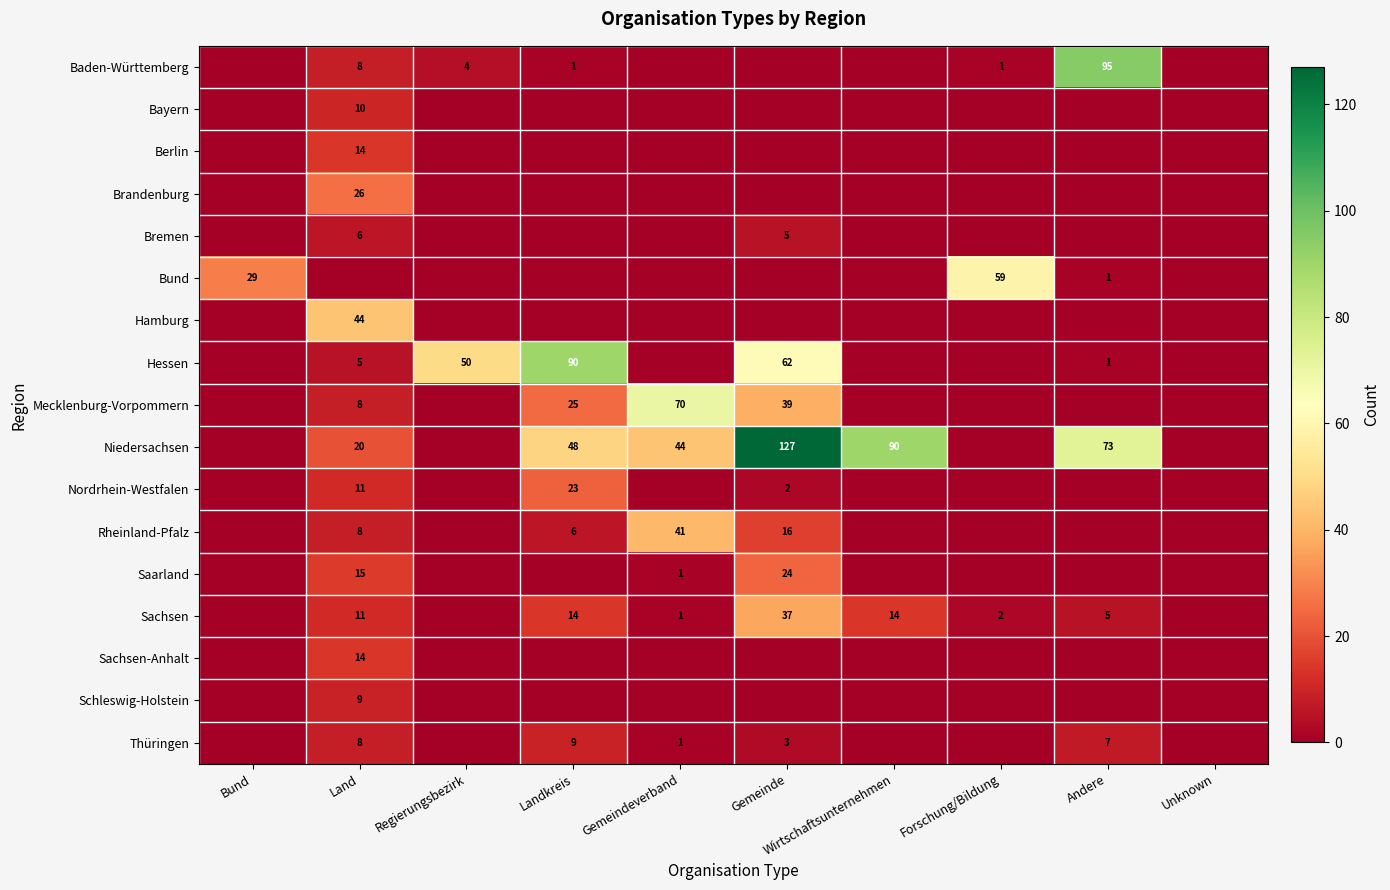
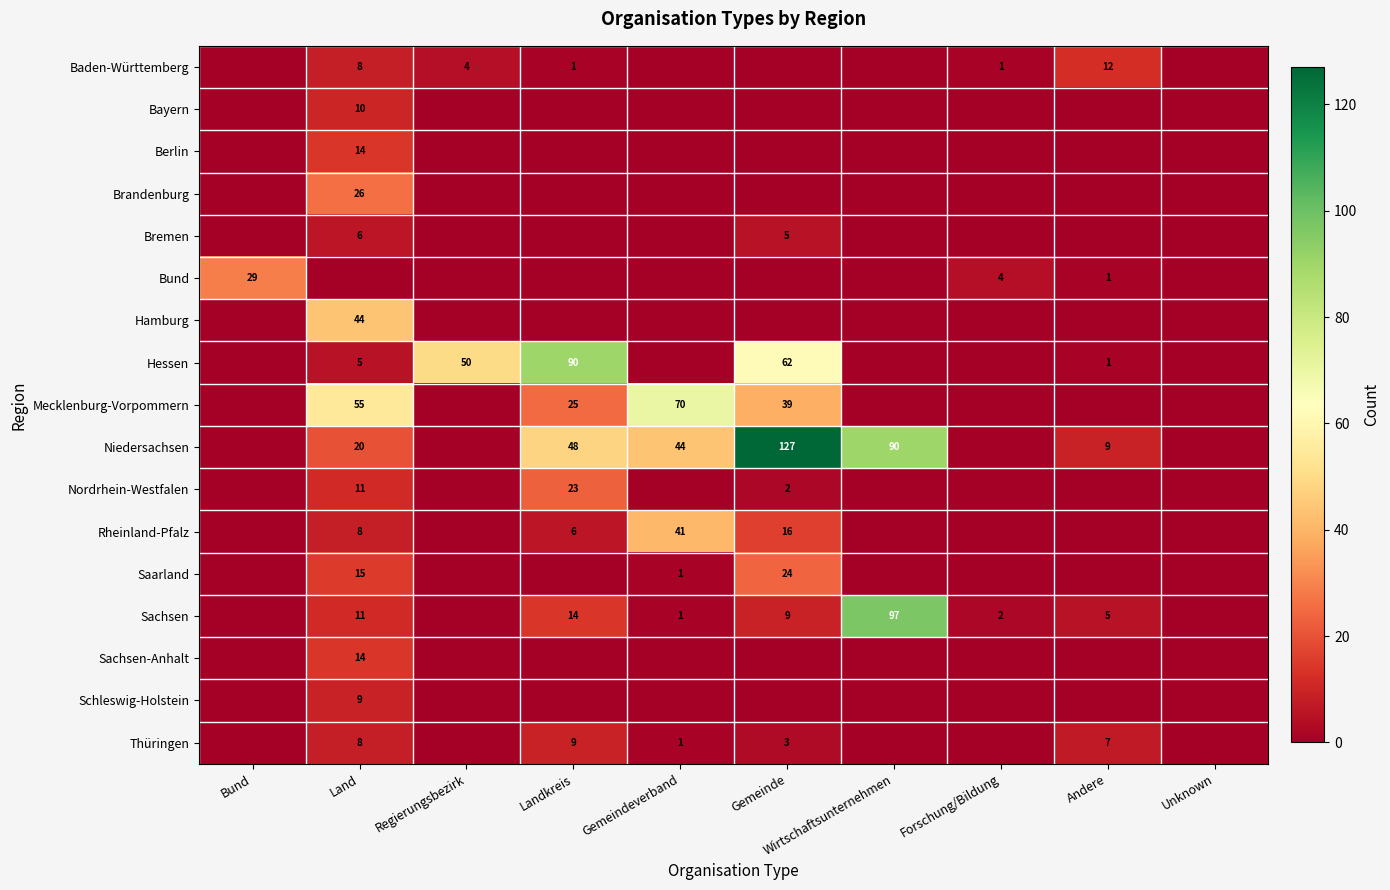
Baden-Württemberg, Andere: 95 -> 12
Bund, Forschung/Bildung: 59 -> 4
Mecklenburg-Vorpommern, Land: 8 -> 55
Niedersachsen, Andere: 73 -> 9
Sachsen, Gemeinde: 37 -> 9
Sachsen, Wirtschaftsunternehmen: 14 -> 97
